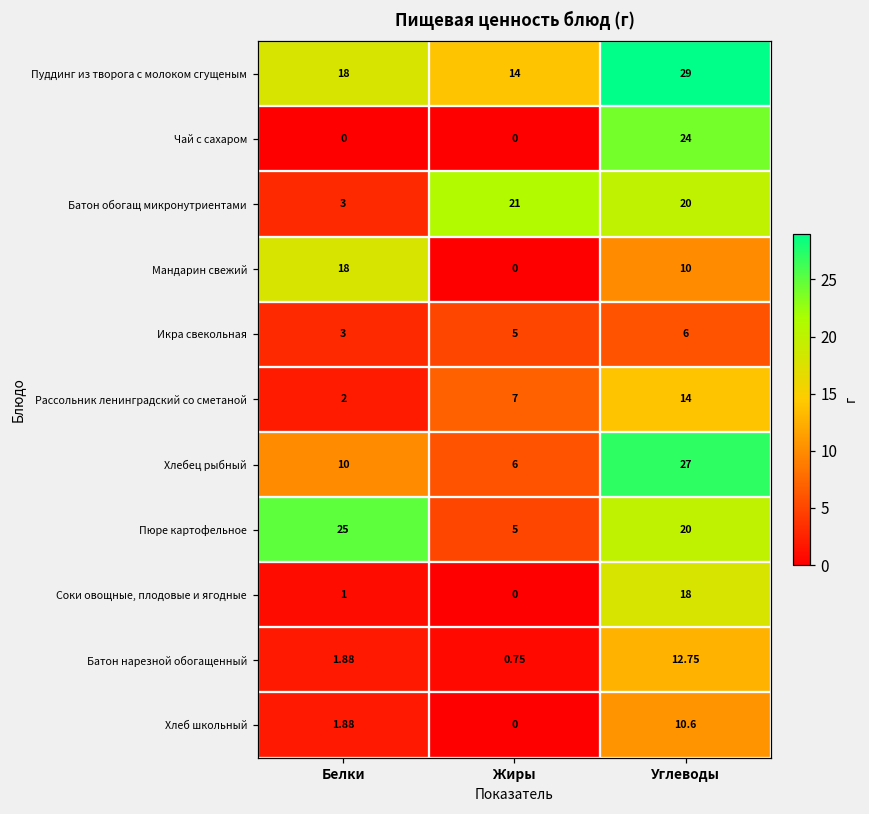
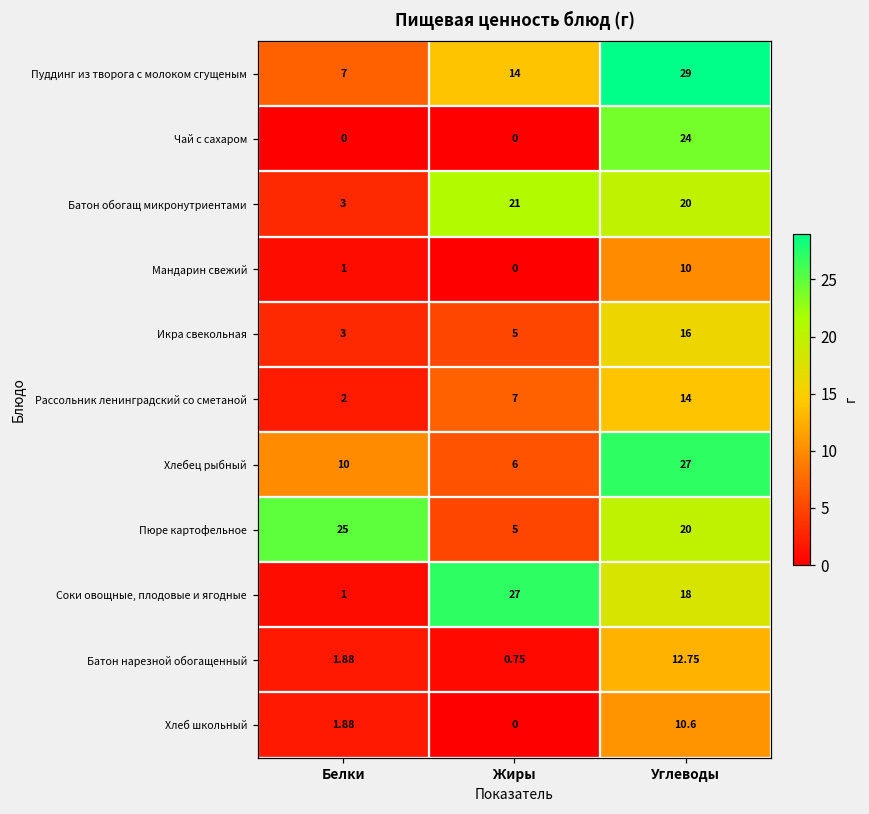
Пуддинг из творога с молоком сгущеным, Белки: 18 -> 7
Мандарин свежий, Белки: 18 -> 1
Икра свекольная, Углеводы: 6 -> 16
Соки овощные, плодовые и ягодные, Жиры: 0 -> 27
